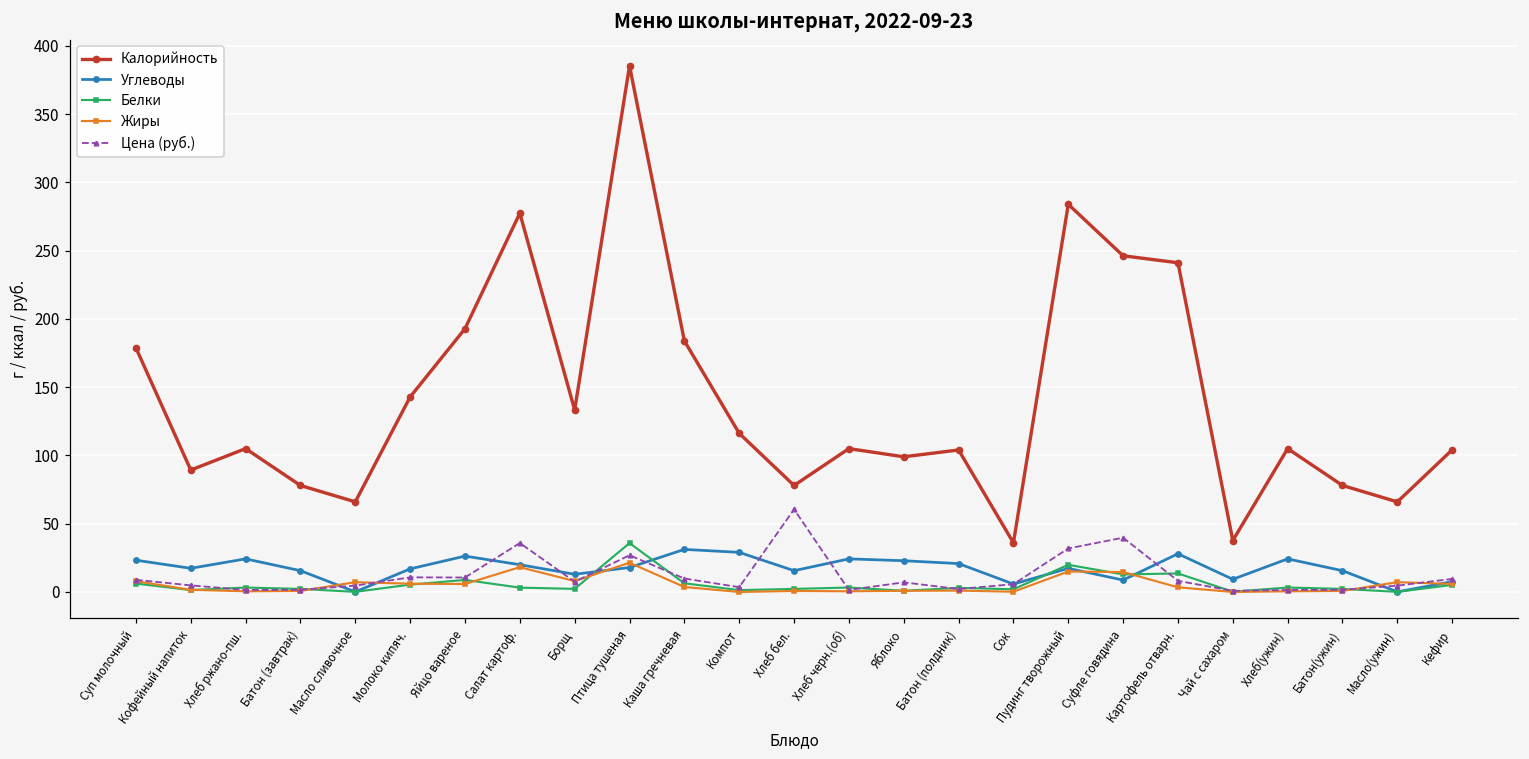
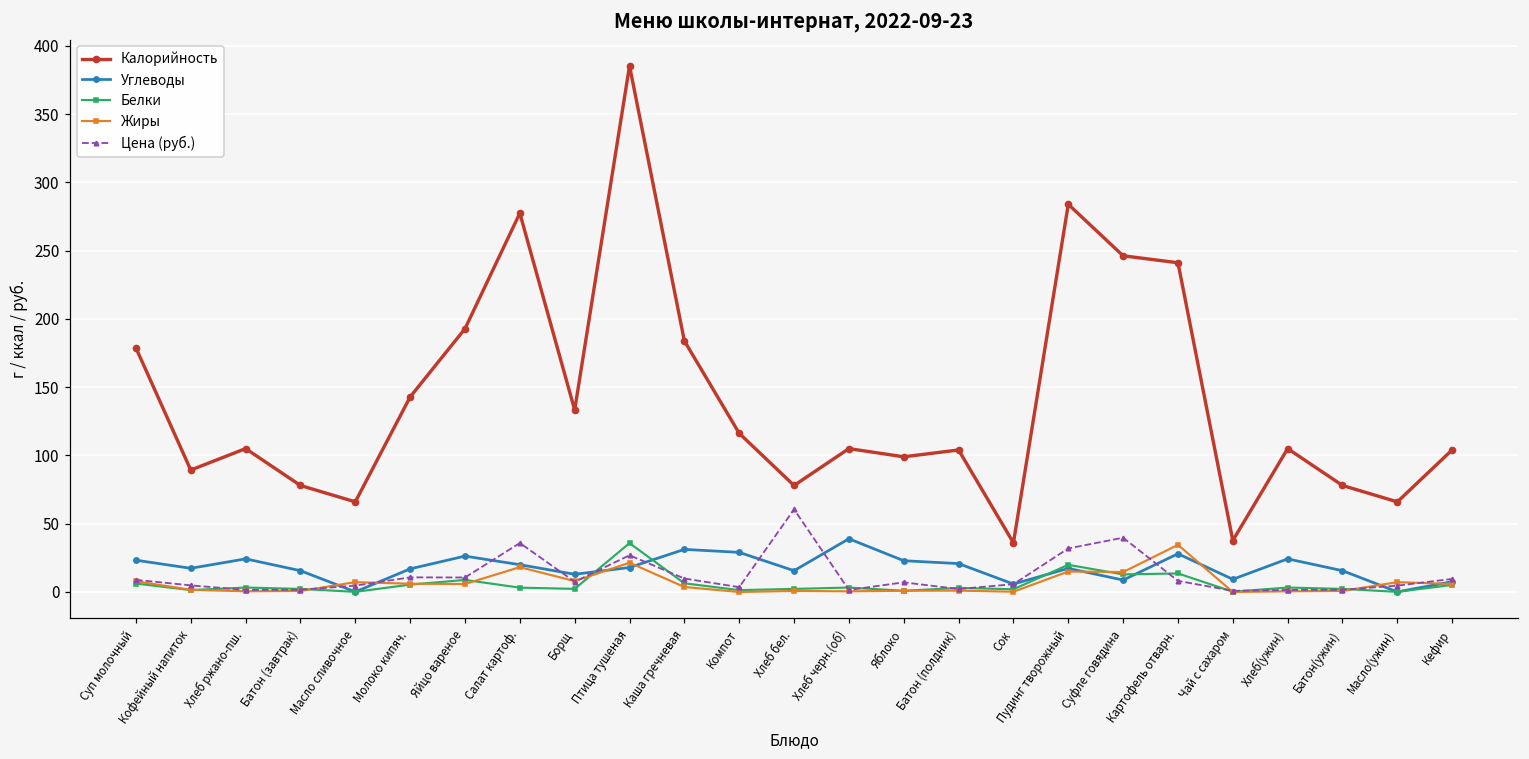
Углеводы, Хлеб черн.(об): 24 -> 39
Жиры, Картофель отварн.: 3 -> 35
